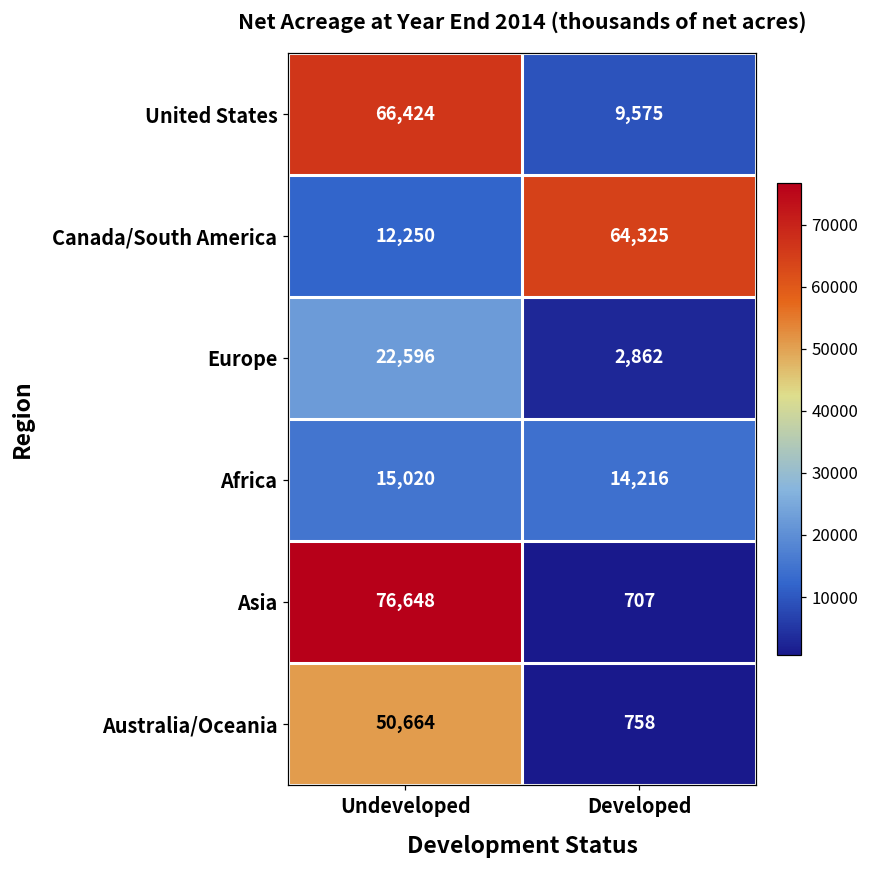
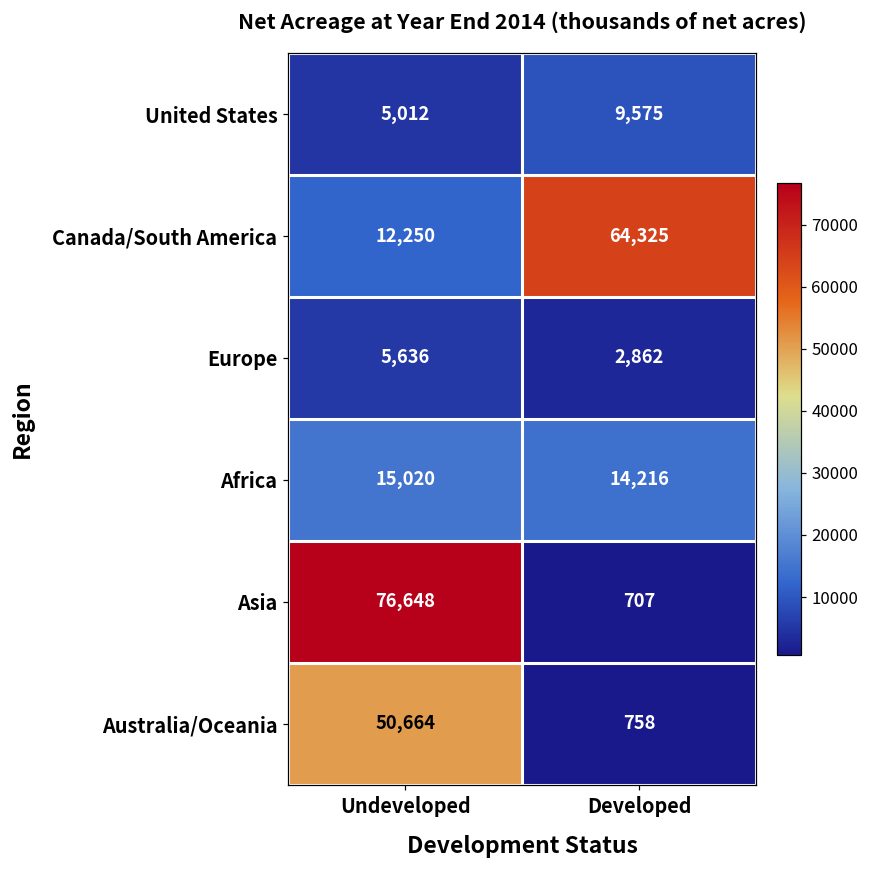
United States, Undeveloped: 66,424 -> 5,012
Europe, Undeveloped: 22,596 -> 5,636
